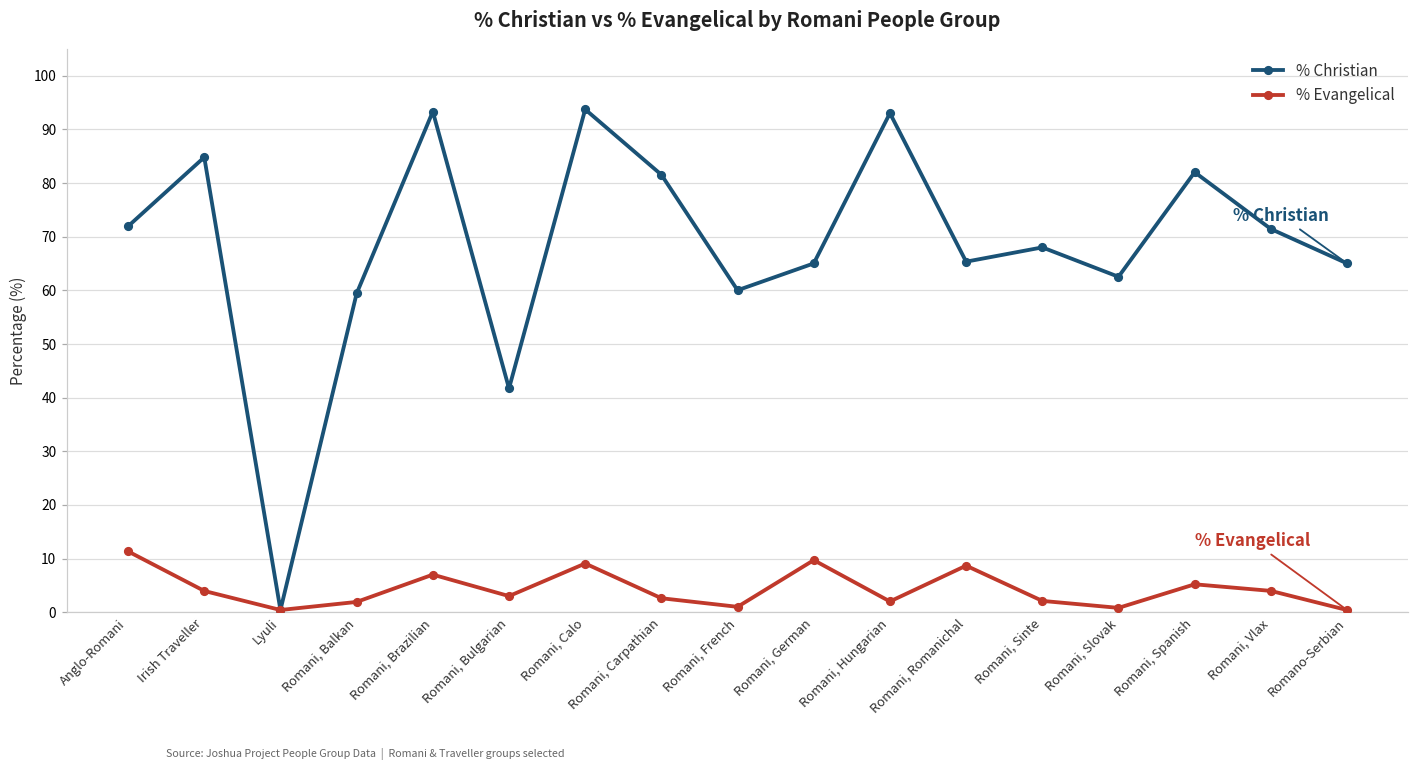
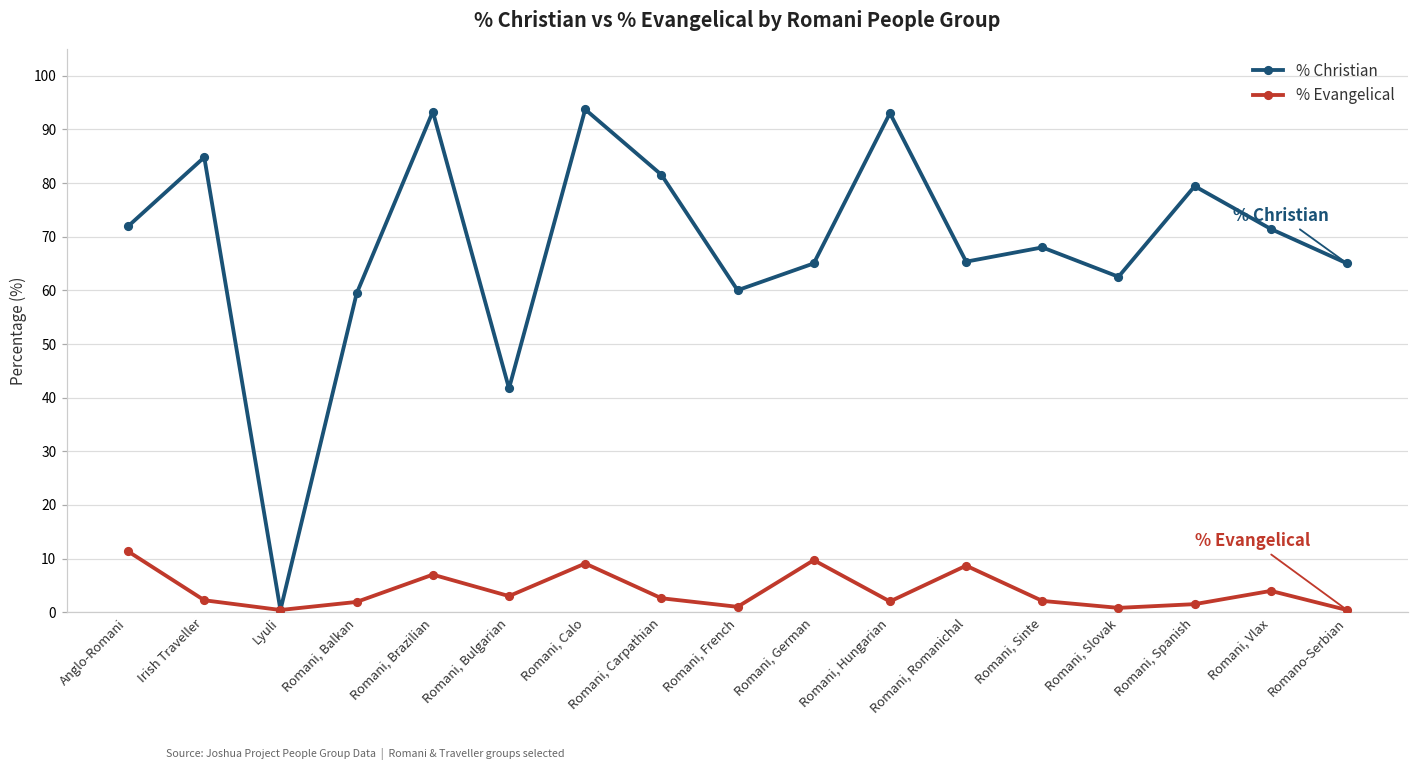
% Evangelical, Irish Traveller: 4 -> 2
% Christian, Romani, Spanish: 82 -> 79
% Evangelical, Romani, Spanish: 5 -> 2
